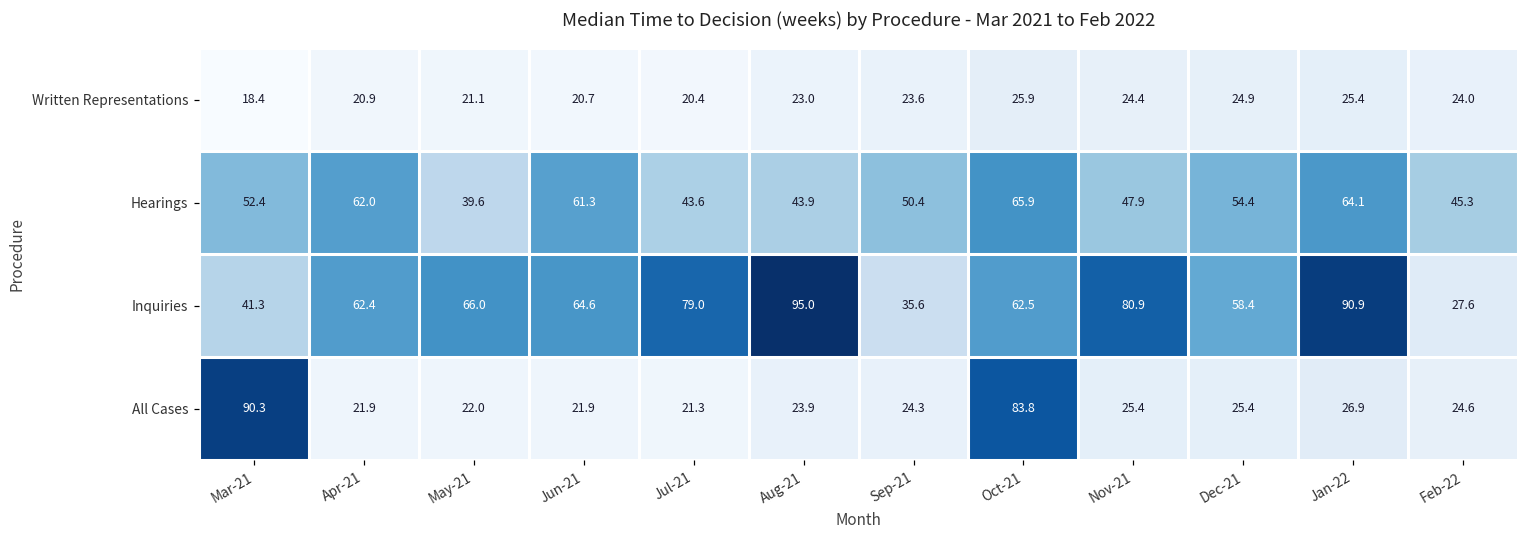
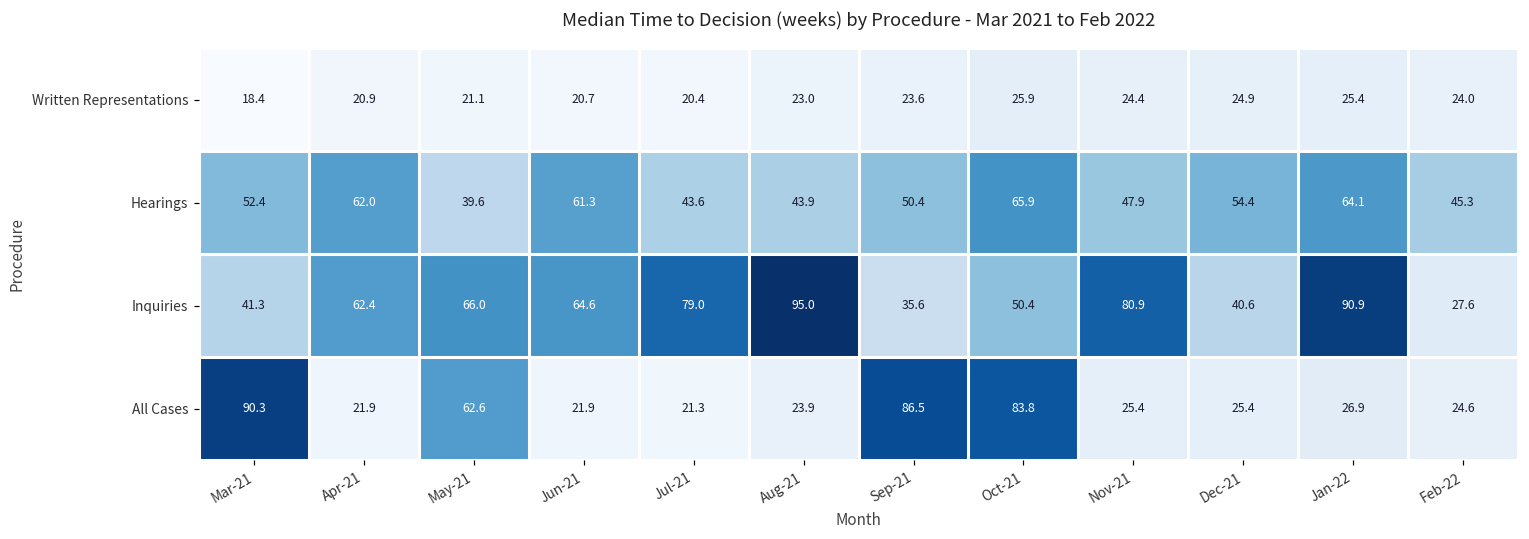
Inquiries, Oct-21: 62.5 -> 50.4
Inquiries, Dec-21: 58.4 -> 40.6
All Cases, May-21: 22.0 -> 62.6
All Cases, Sep-21: 24.3 -> 86.5
